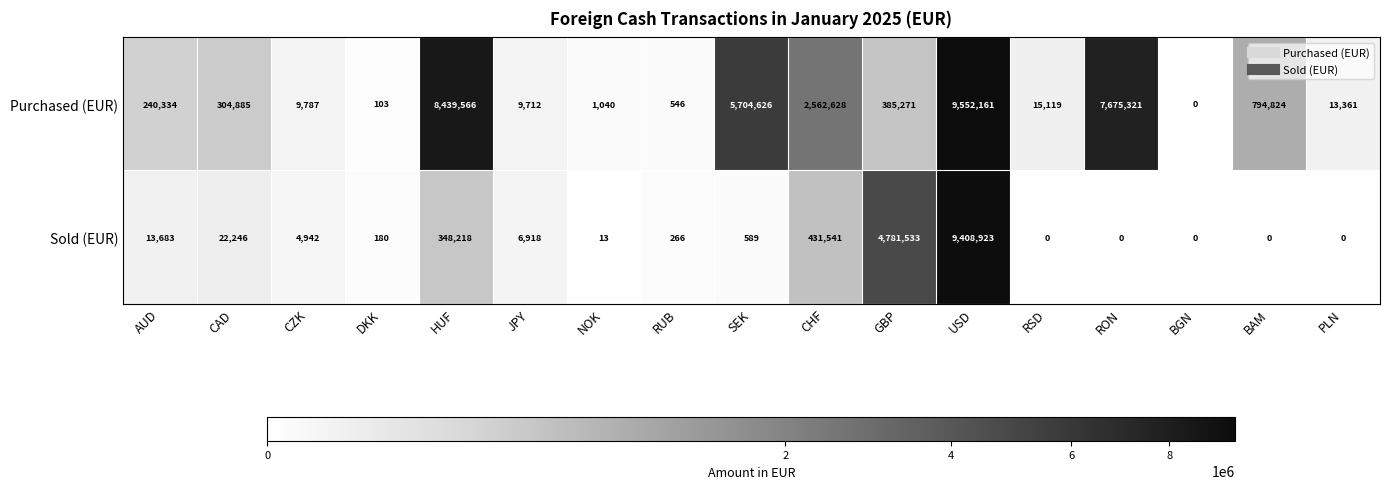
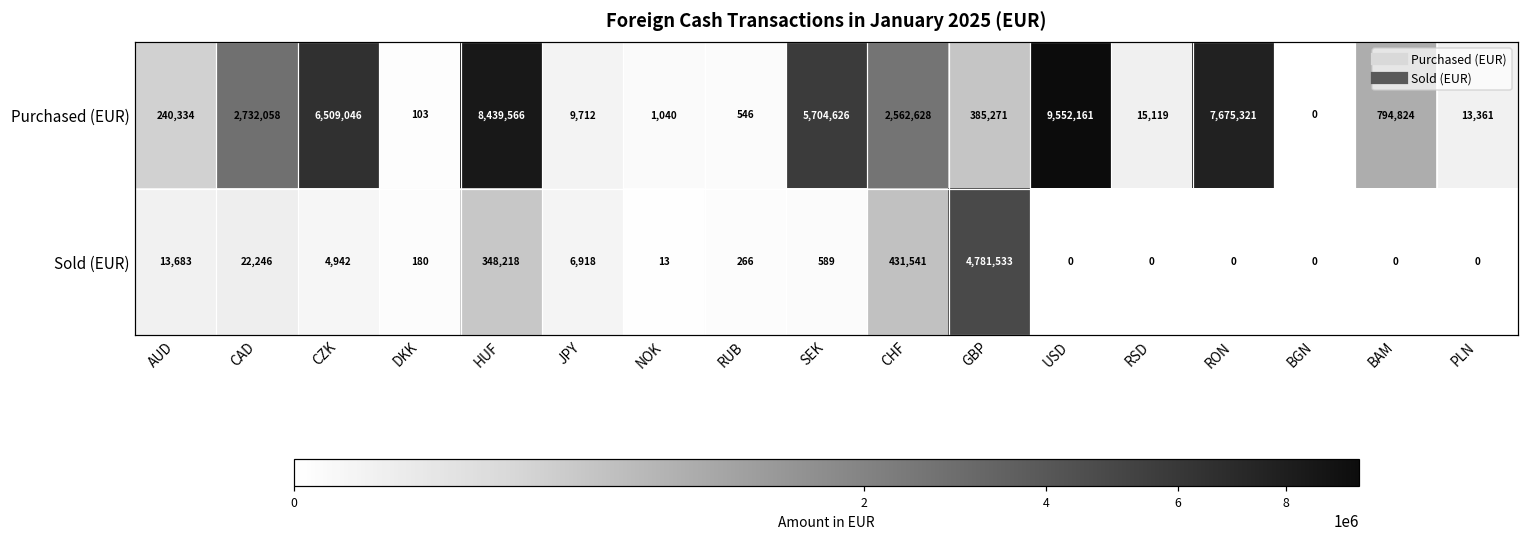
Purchased (EUR), CAD: 304,885 -> 2,732,058
Purchased (EUR), CZK: 9,787 -> 6,509,046
Sold (EUR), USD: 9,408,923 -> 0
